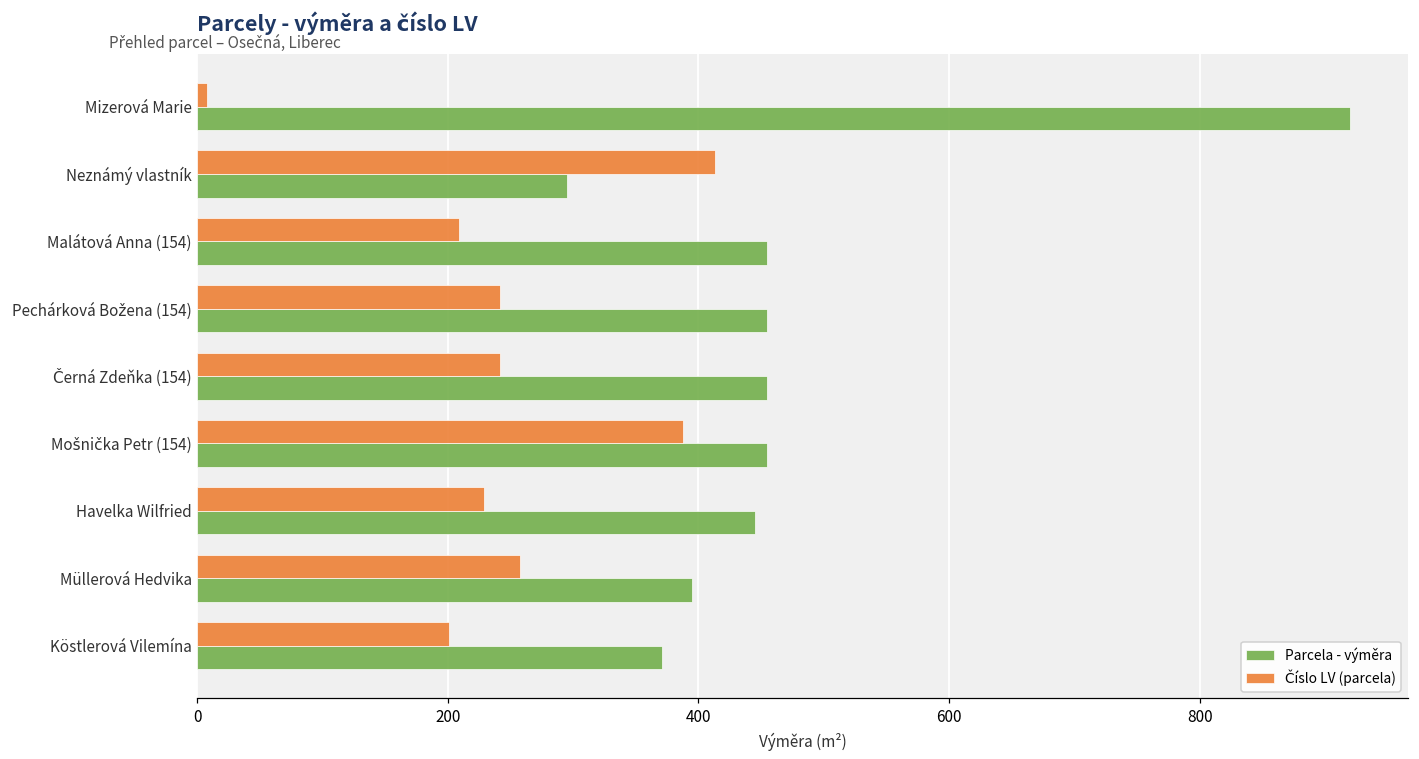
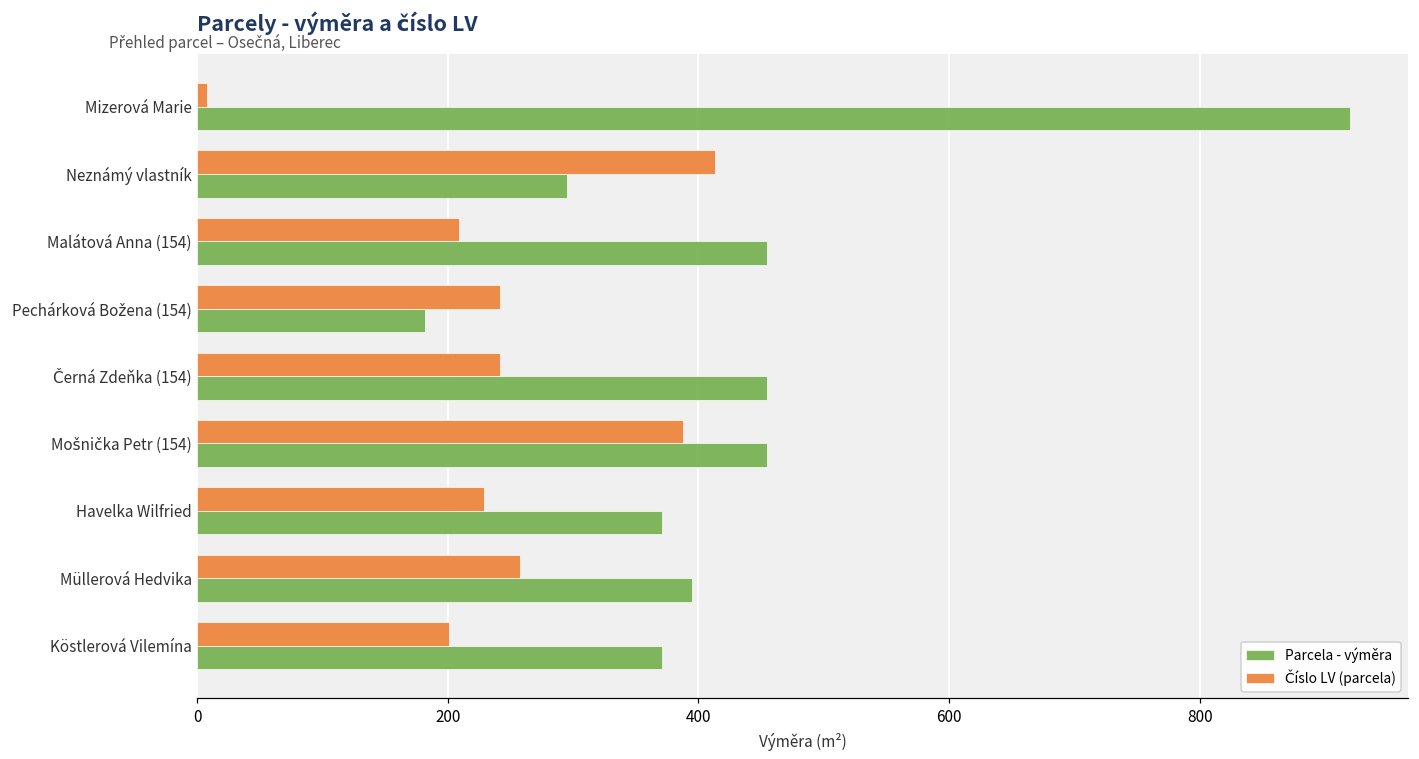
Parcela - výměra, Pechárková Božena (154): 455 -> 182
Parcela - výměra, Havelka Wilfried: 445 -> 371
